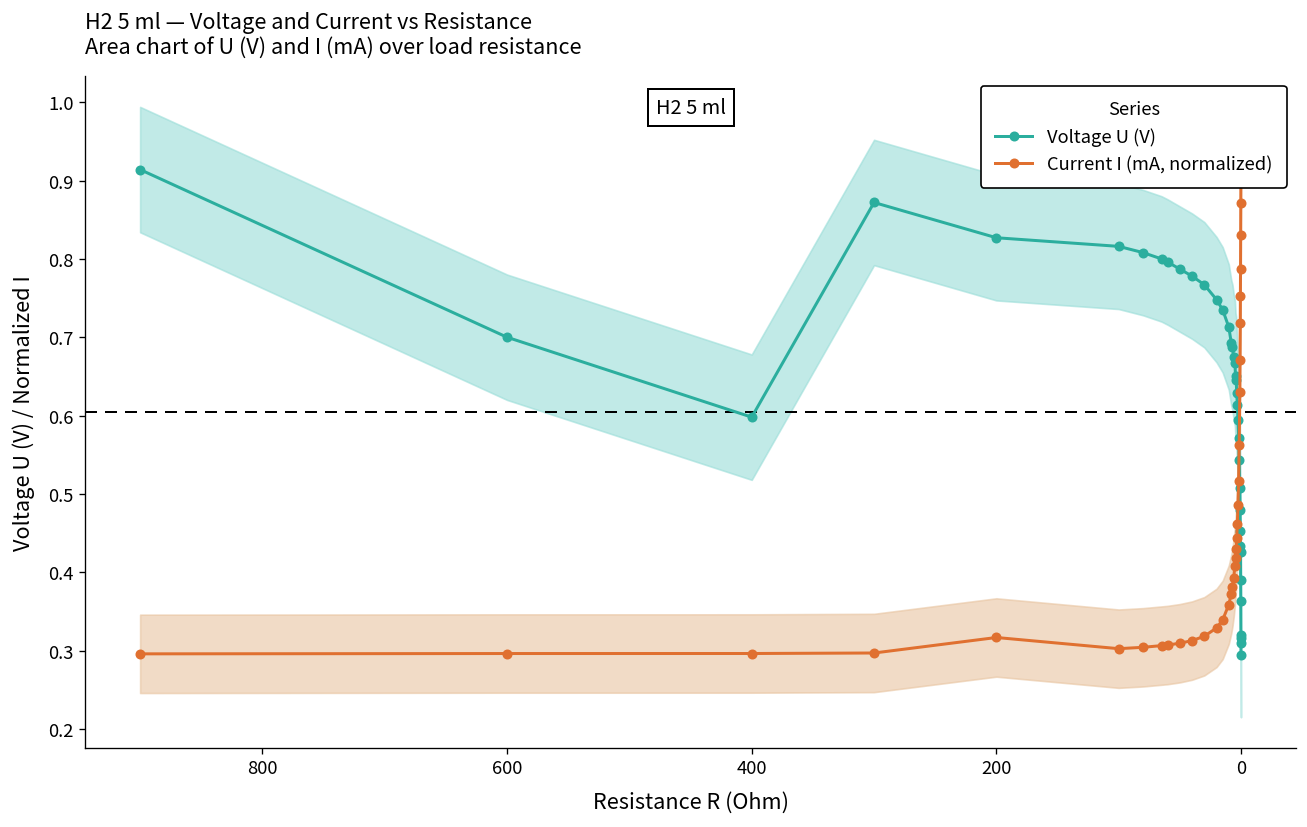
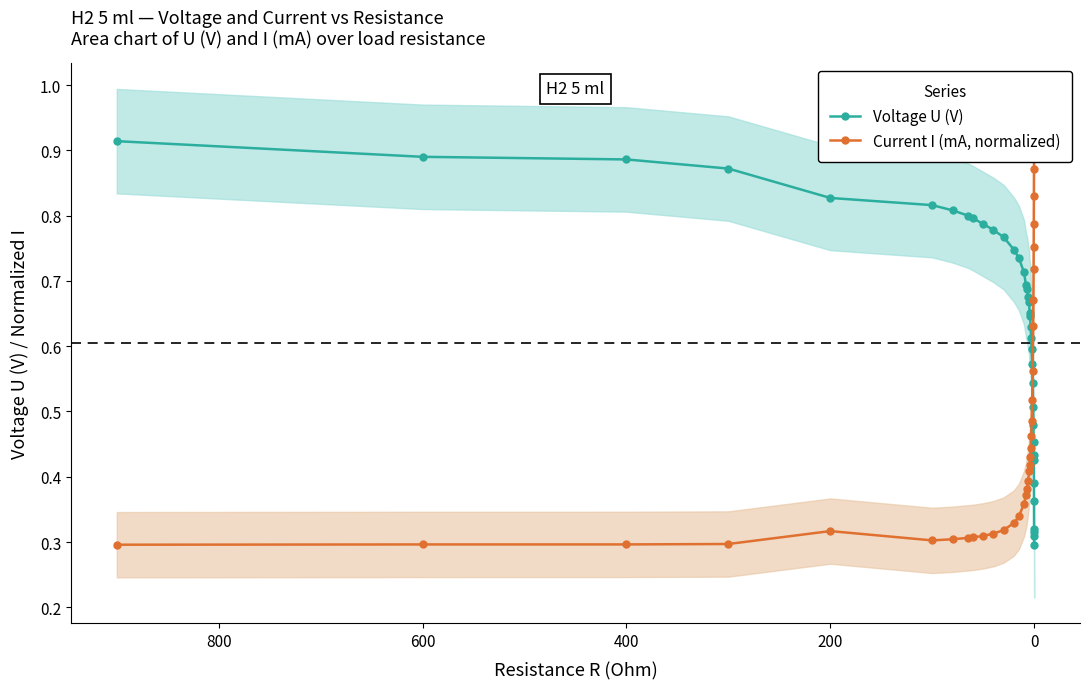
Voltage U (V), 600: 0.70 -> 0.89
Voltage U (V), 400: 0.60 -> 0.89
